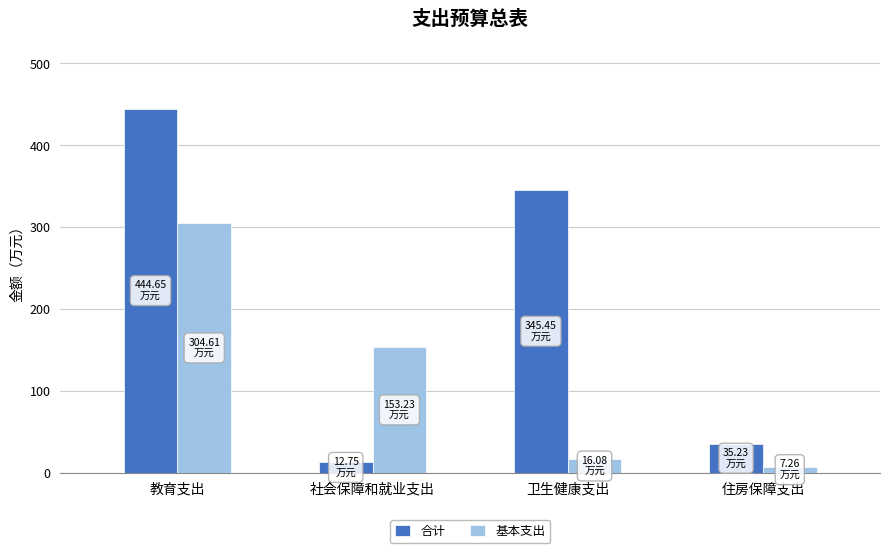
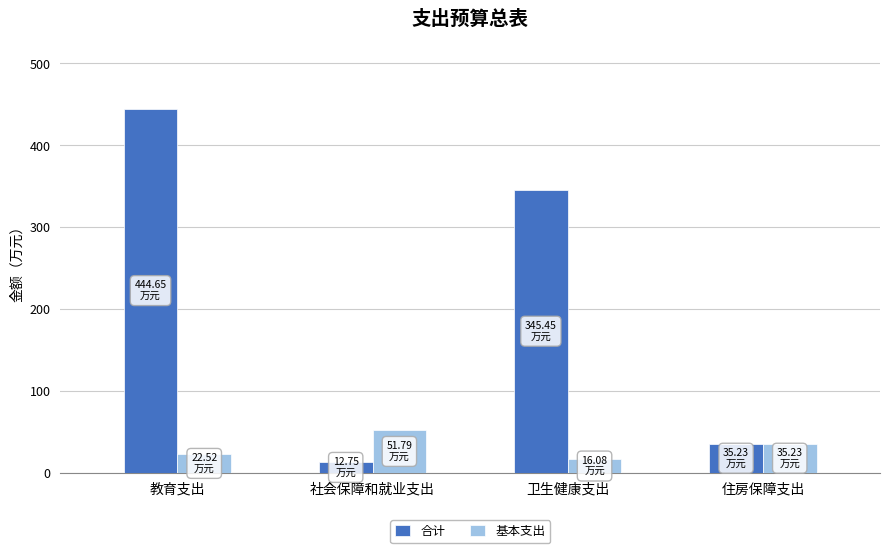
基本支出, 教育支出: 304.61 -> 22.52
基本支出, 社会保障和就业支出: 153.23 -> 51.79
基本支出, 住房保障支出: 7.26 -> 35.23
